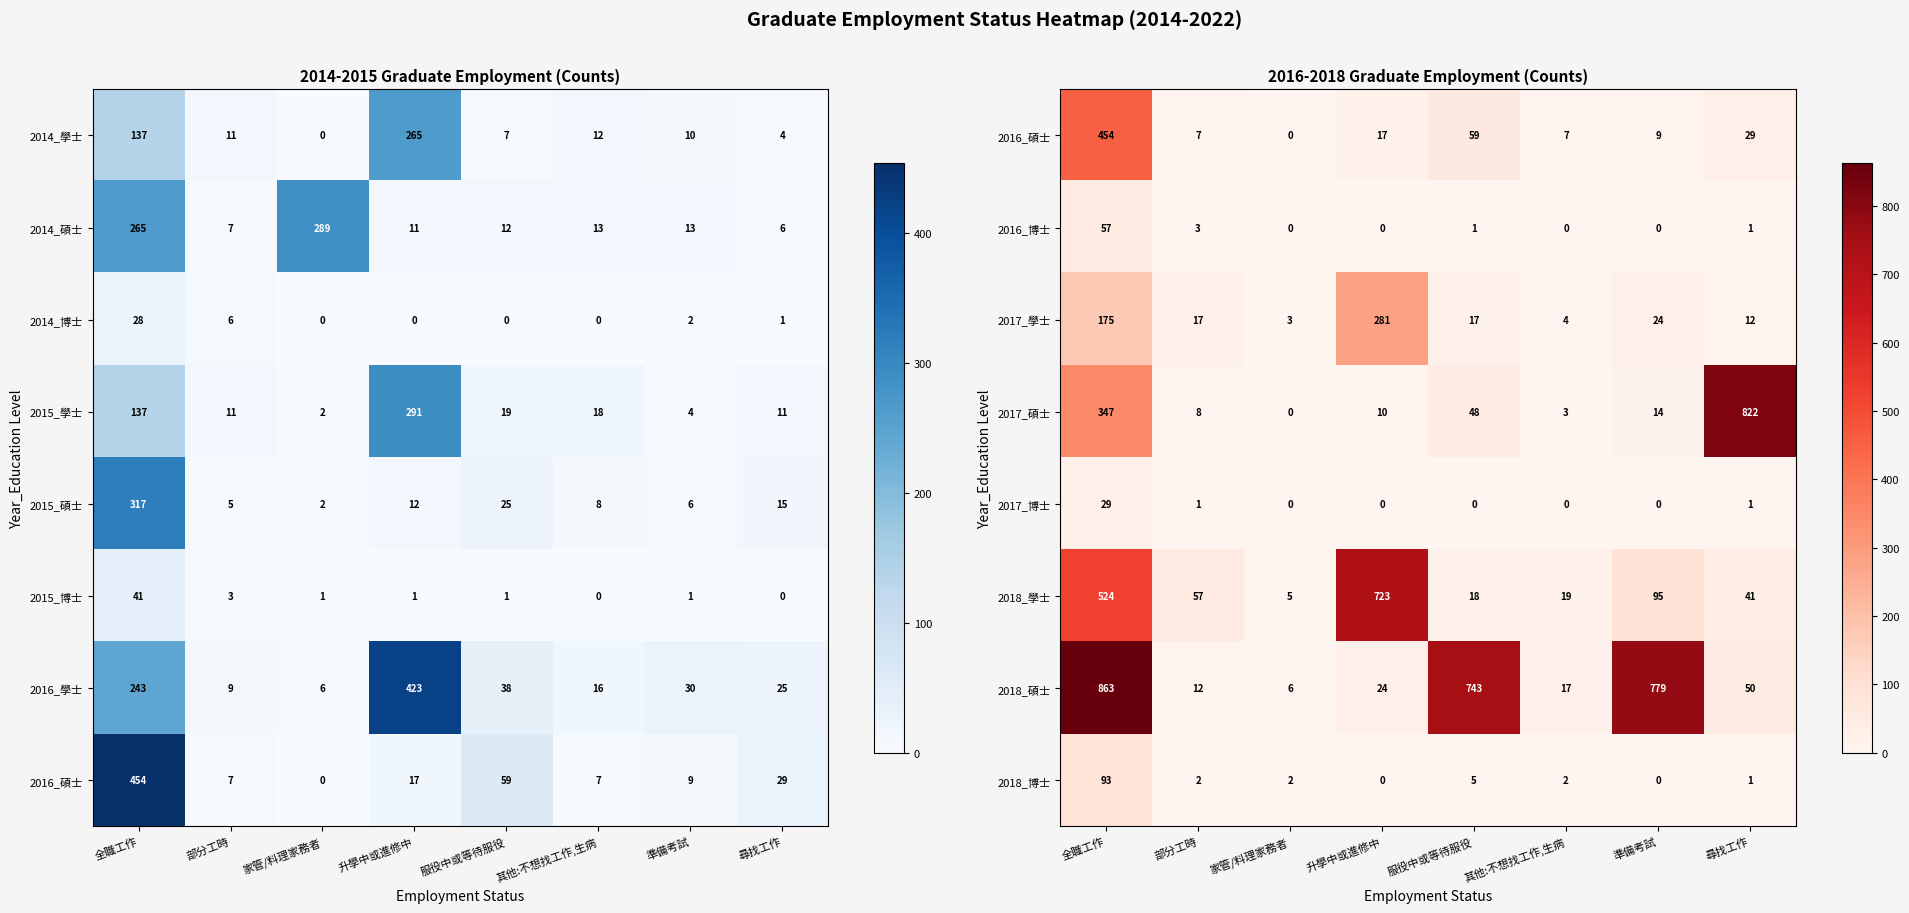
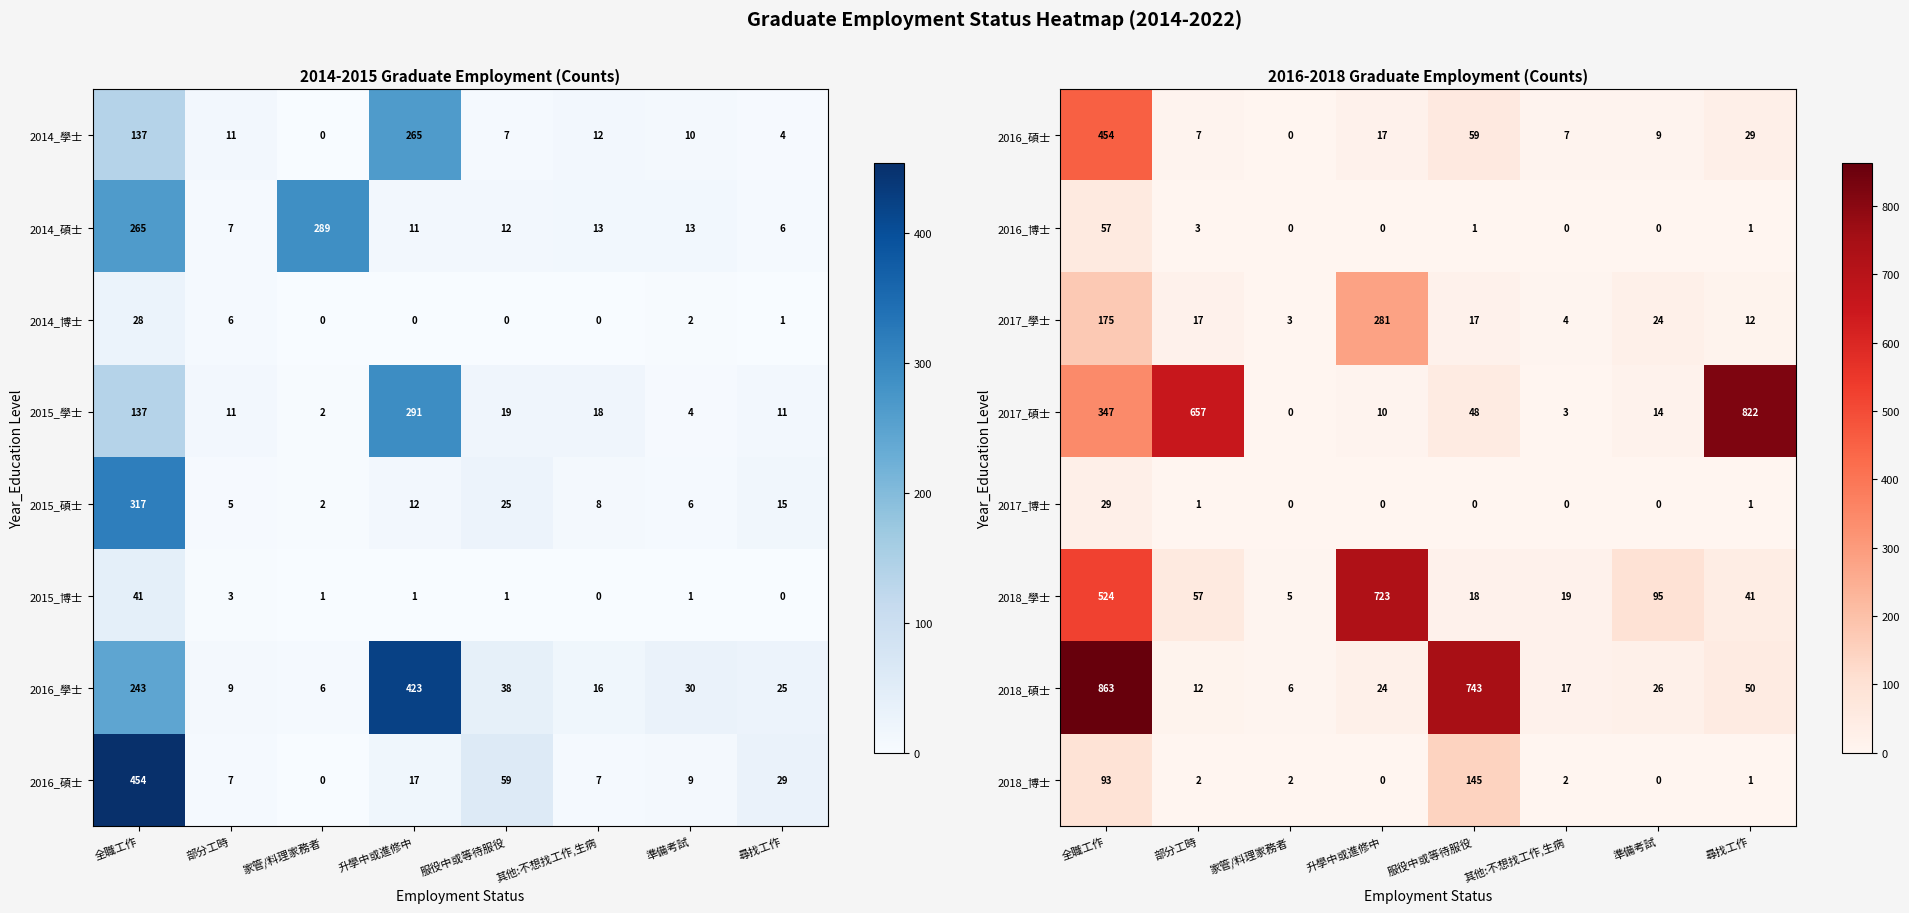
2016-2018 Graduate Employment (Counts), 2017_碩士, 部分工時: 8 -> 657
2016-2018 Graduate Employment (Counts), 2018_碩士, 準備考試: 779 -> 26
2016-2018 Graduate Employment (Counts), 2018_博士, 服役中或等待服役: 5 -> 145
